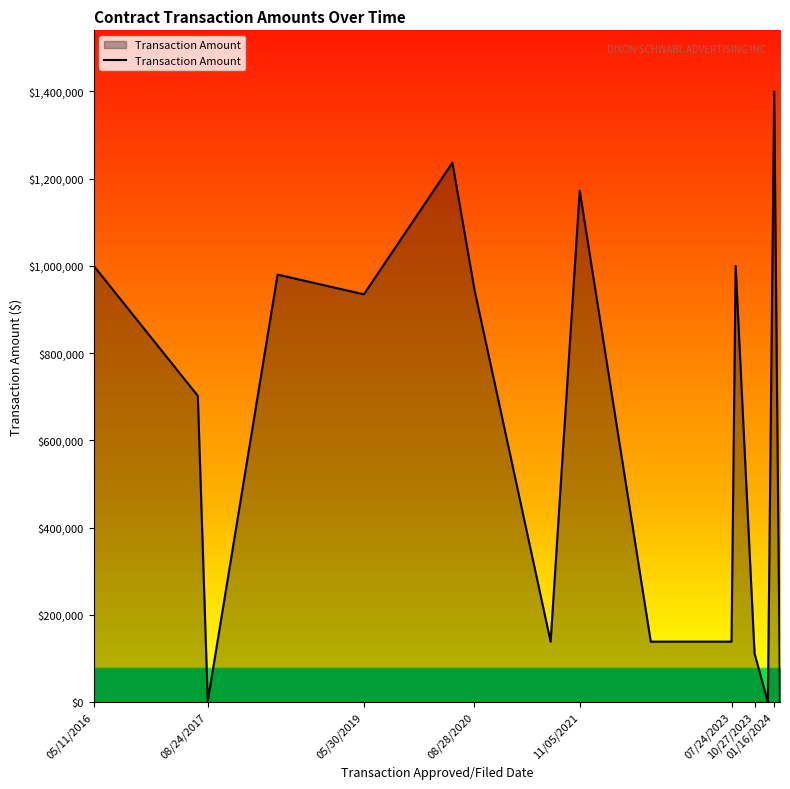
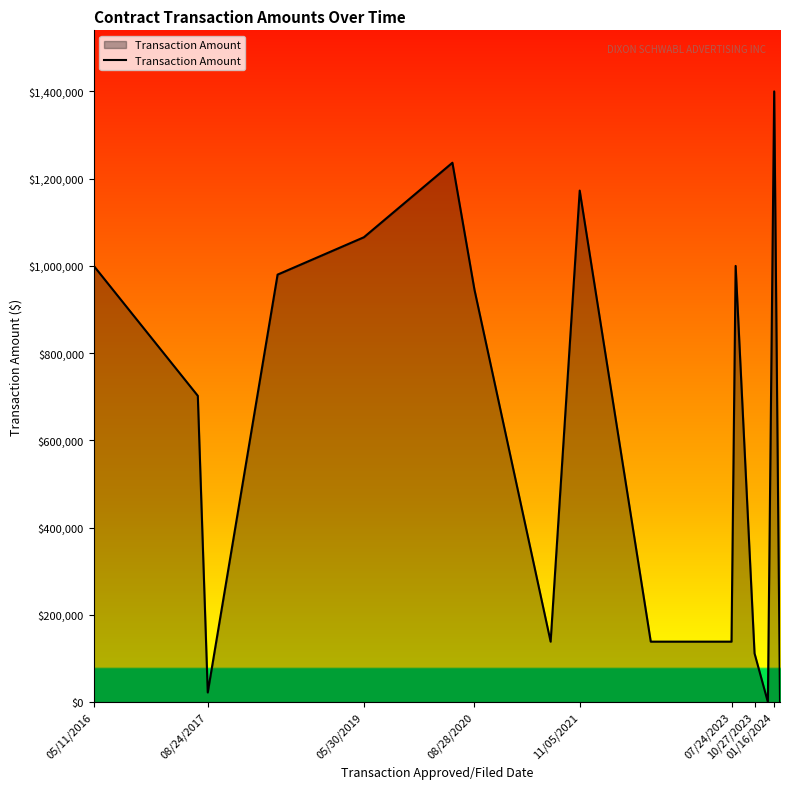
08/24/2017: $0 -> $20,000
05/30/2019: $930,000 -> $1,070,000
